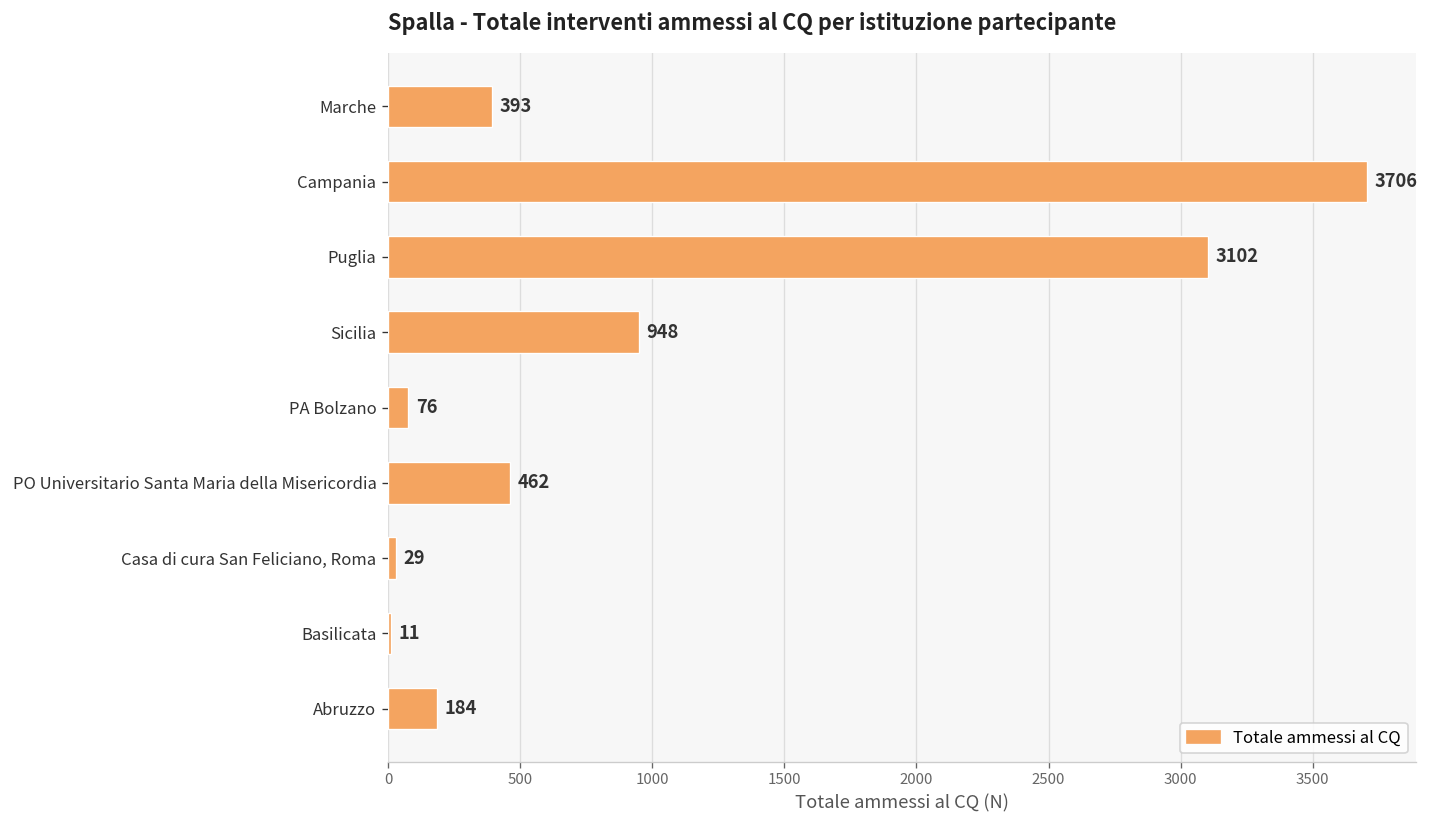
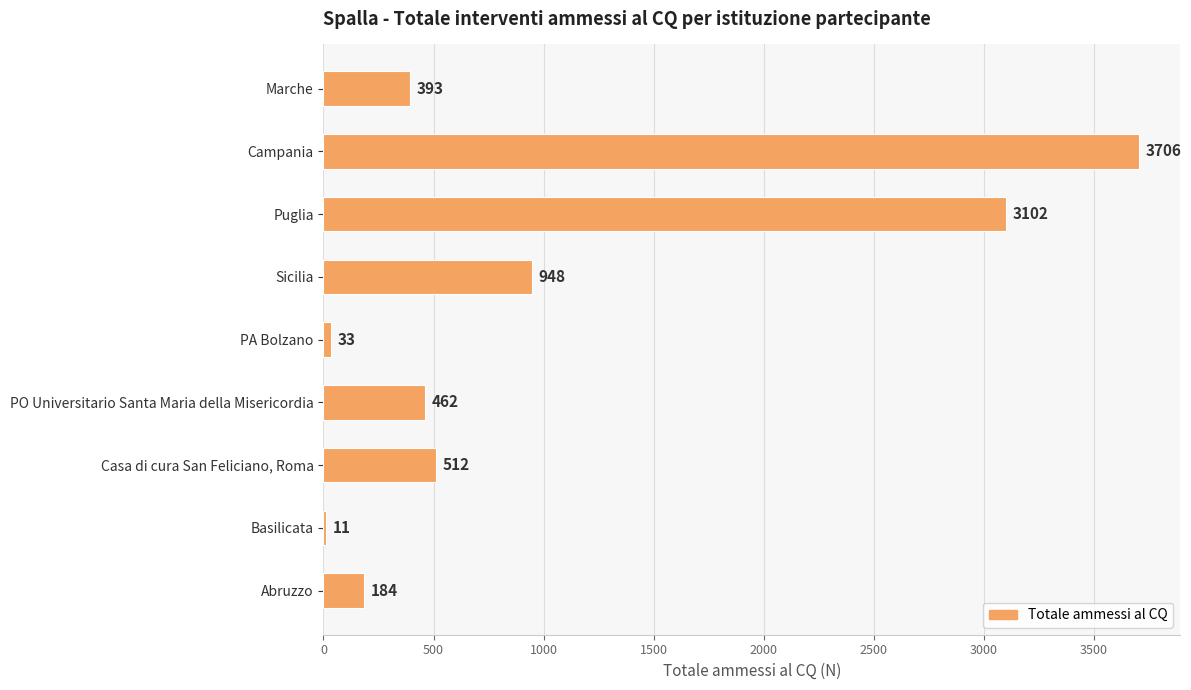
PA Bolzano: 76 -> 33
Casa di cura San Feliciano, Roma: 29 -> 512
